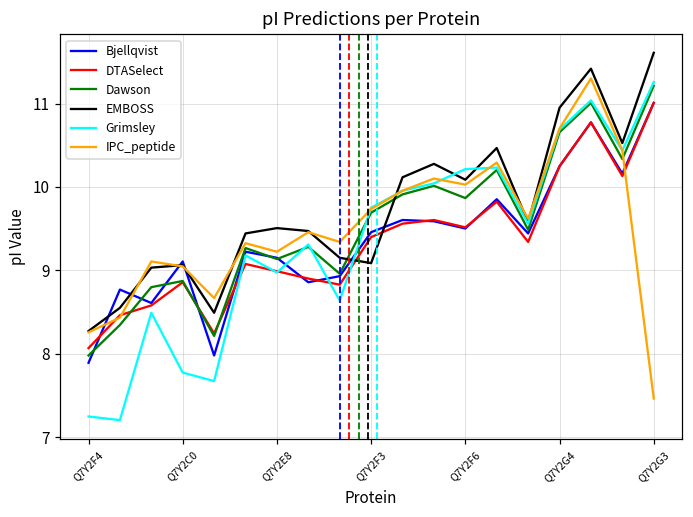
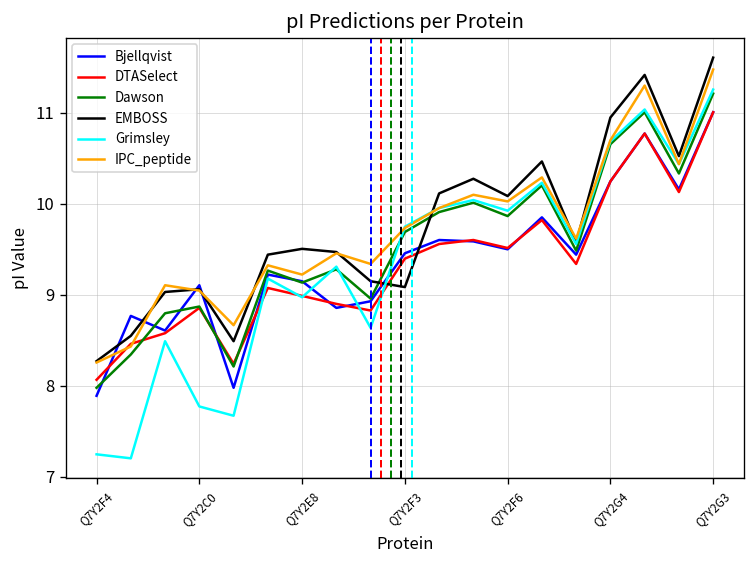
Grimsley, Q7Y2F6: 10.2 -> 9.9
IPC_peptide, Q7Y2G3: 7.5 -> 11.5
